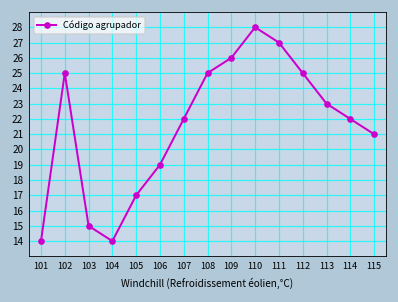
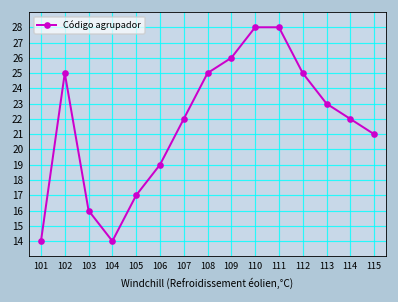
103: 15 -> 16
111: 27 -> 28
